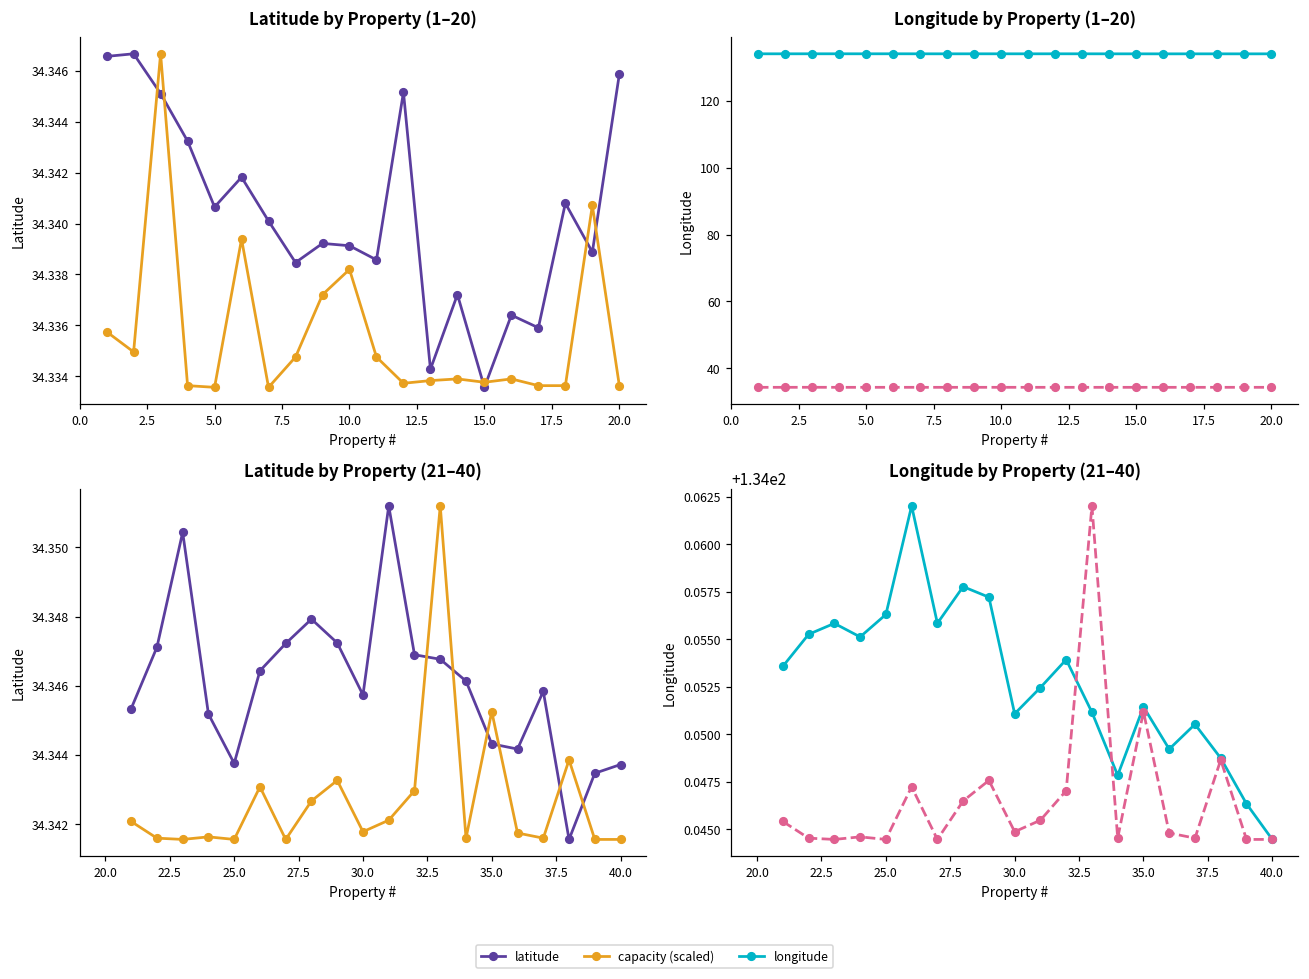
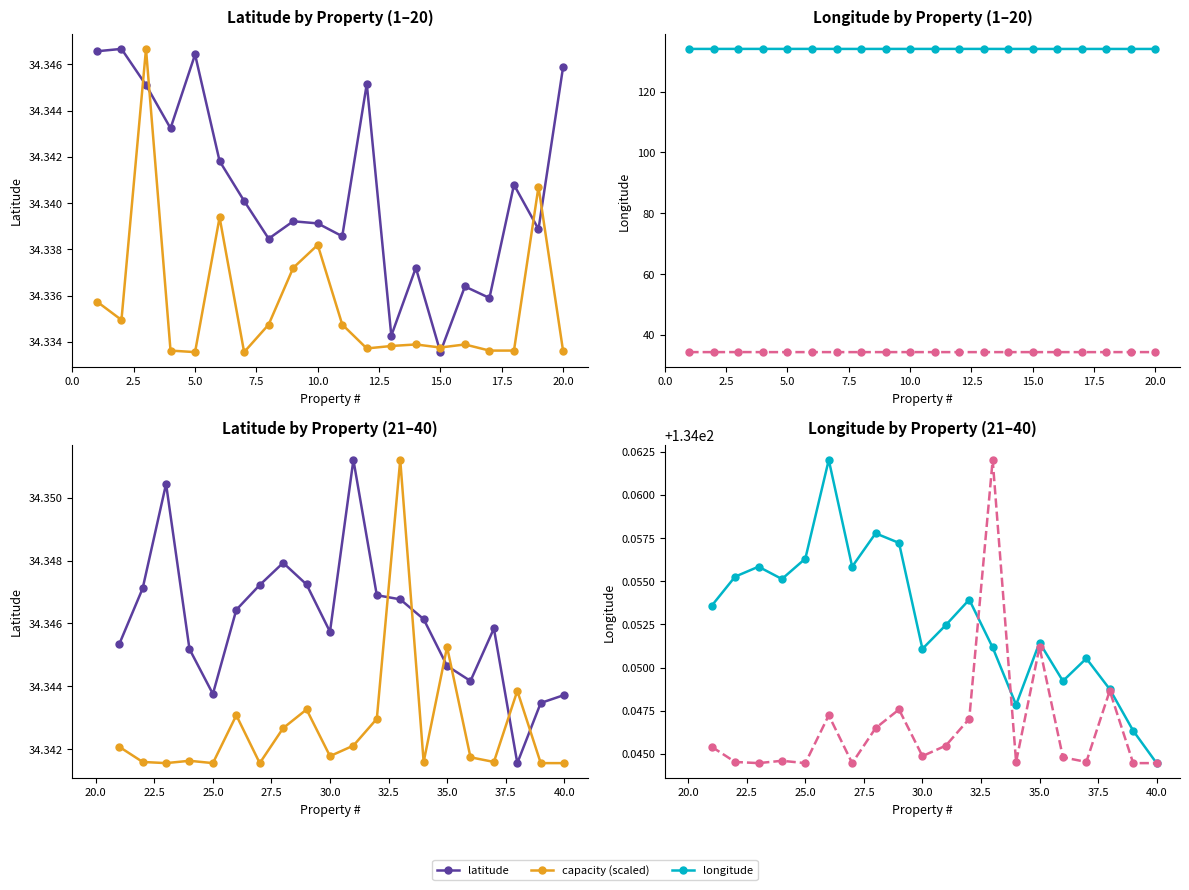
Latitude by Property (1–20), latitude, 5.0: 34.3407 -> 34.3464
Latitude by Property (21–40), latitude, 35.0: 34.3443 -> 34.3447
